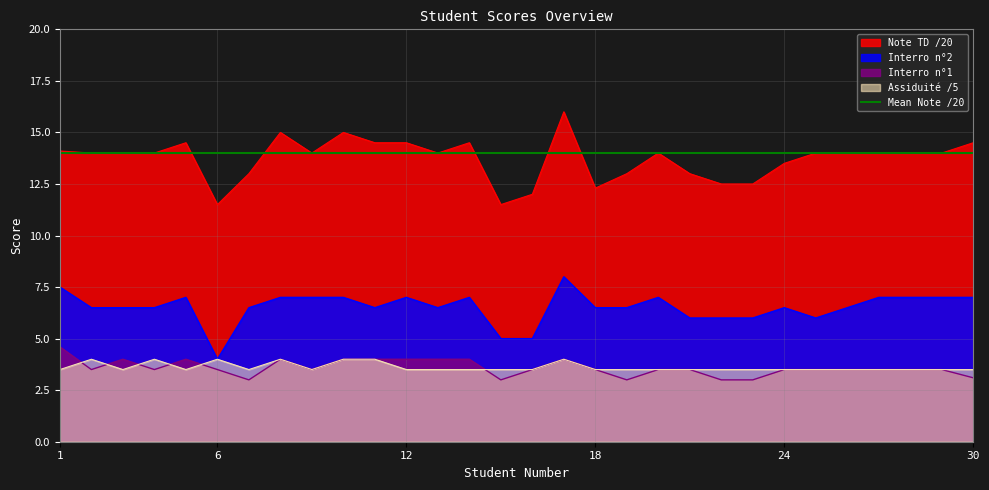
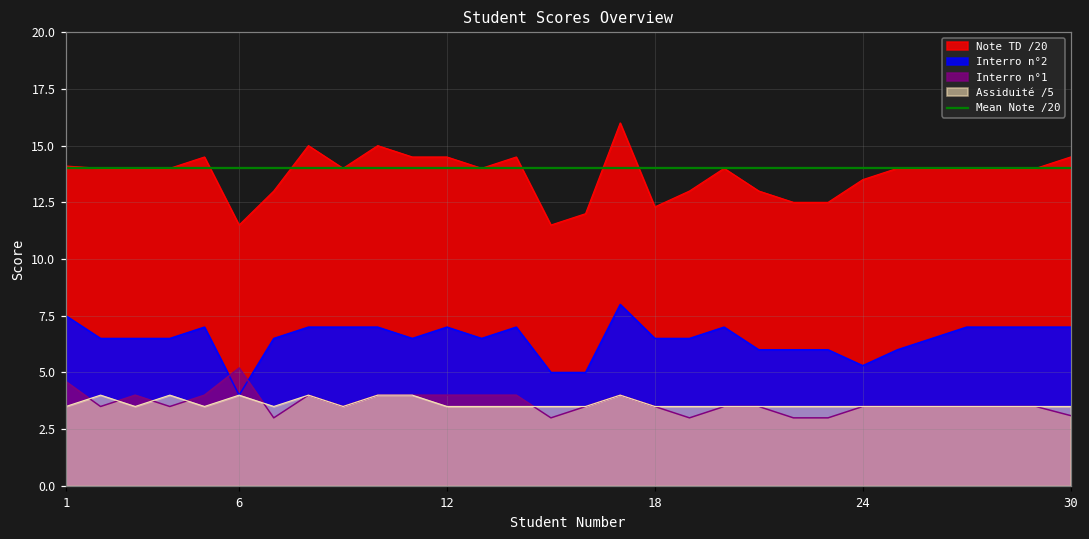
Interro n°1, 6: 3.5 -> 5.2
Interro n°2, 24: 6.5 -> 5.3
